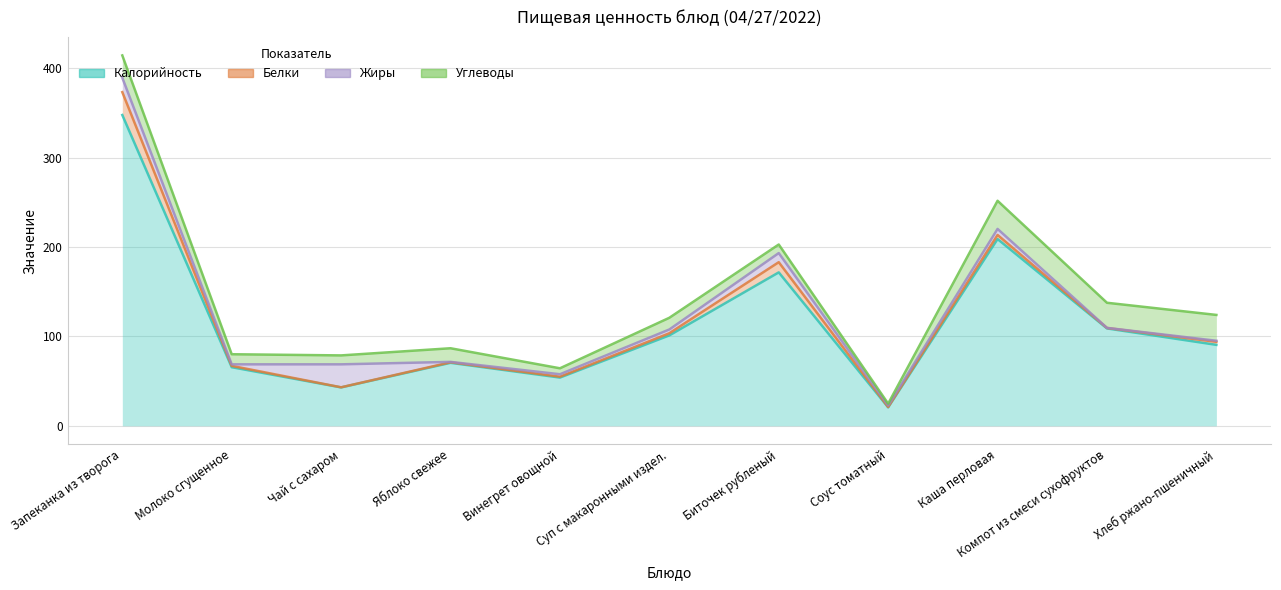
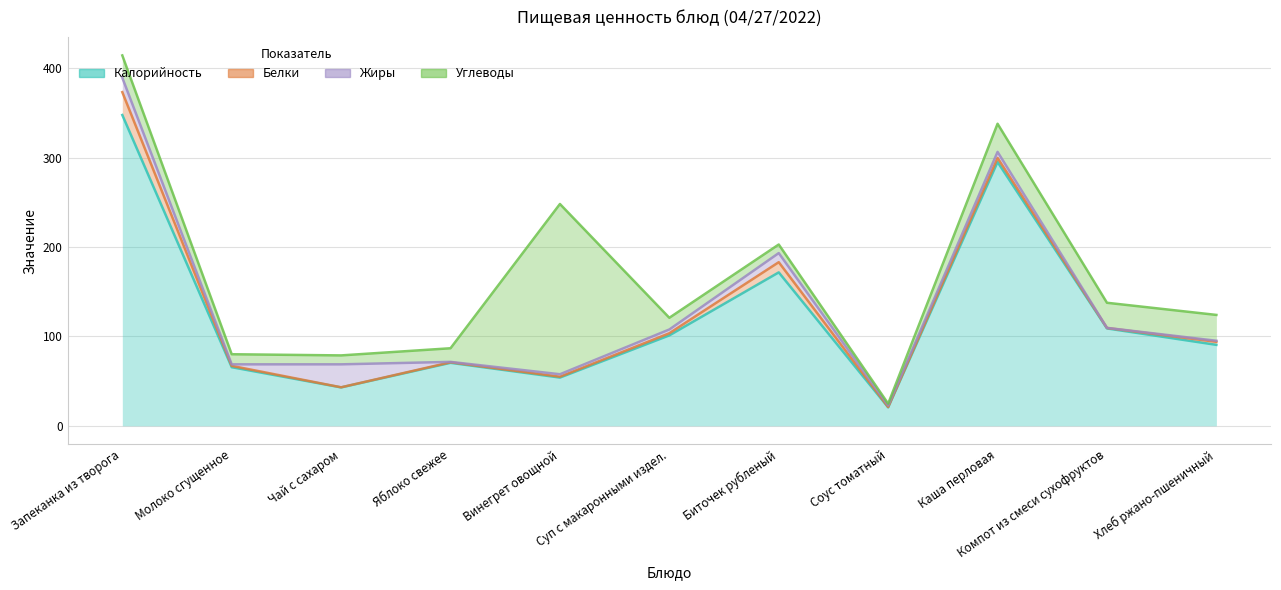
Углеводы, Винегрет овощной: 10 -> 190
Калорийность, Каша перловая: 210 -> 300
